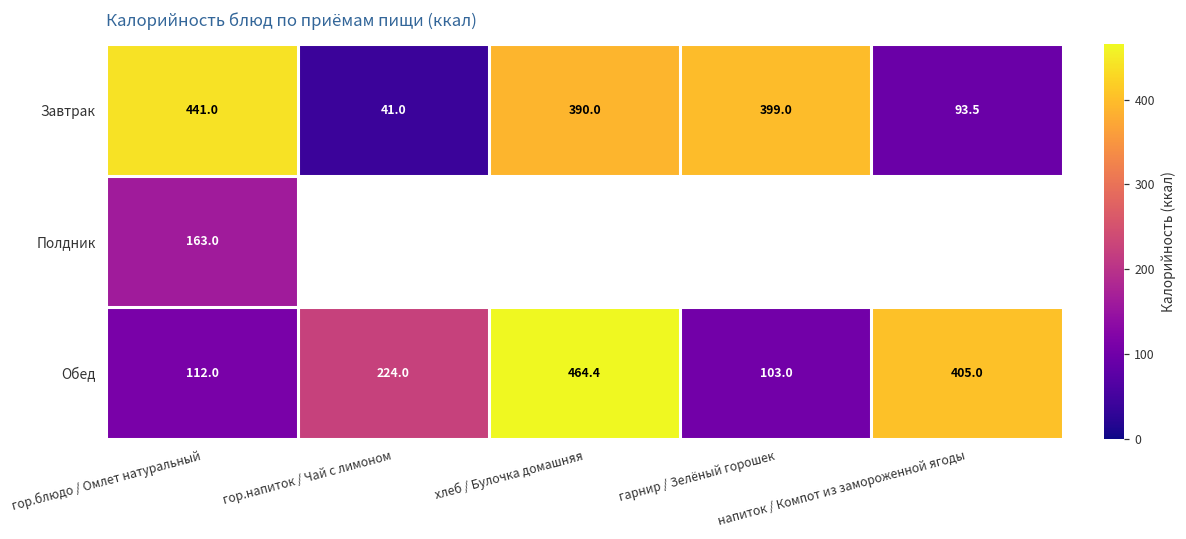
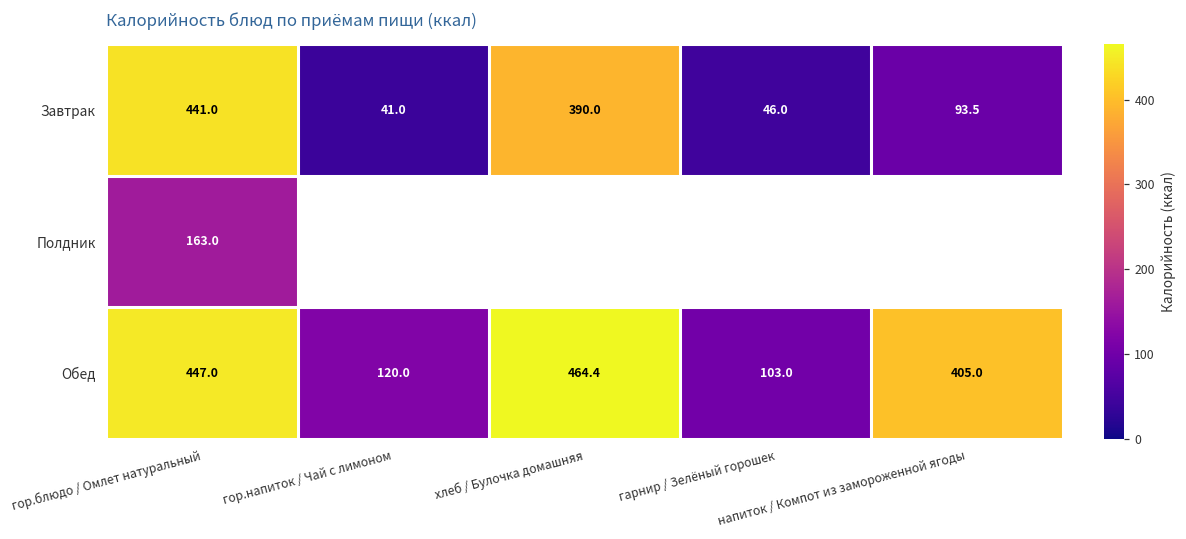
Завтрак, гарнир / Зелёный горошек: 399.0 -> 46.0
Обед, гор.блюдо / Омлет натуральный: 112.0 -> 447.0
Обед, гор.напиток / Чай с лимоном: 224.0 -> 120.0
